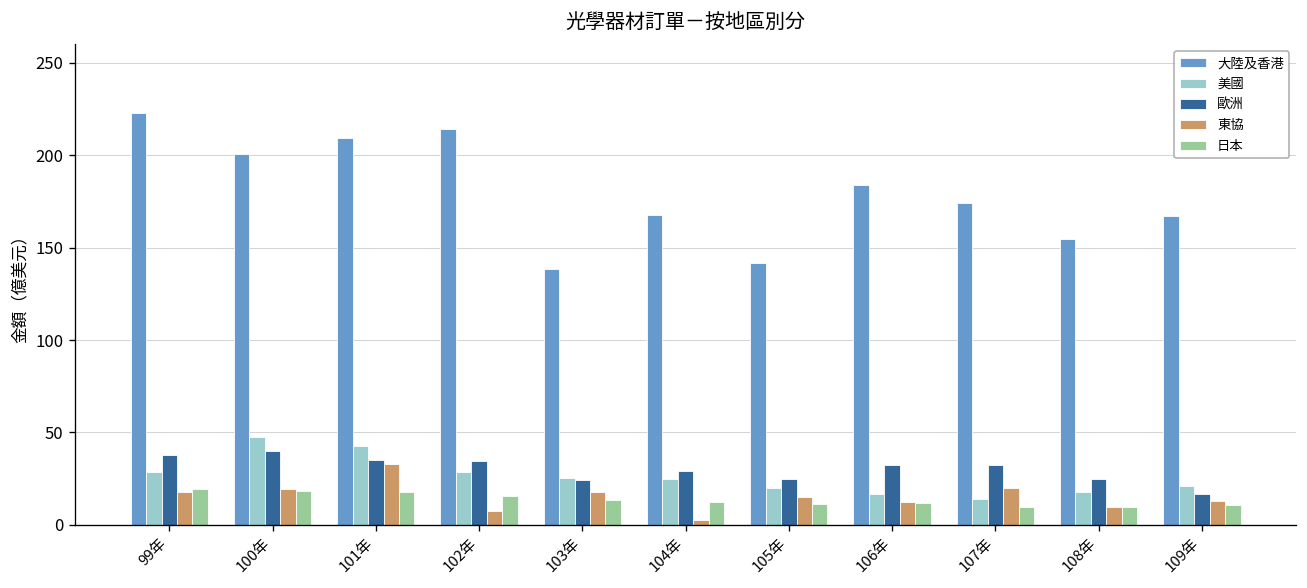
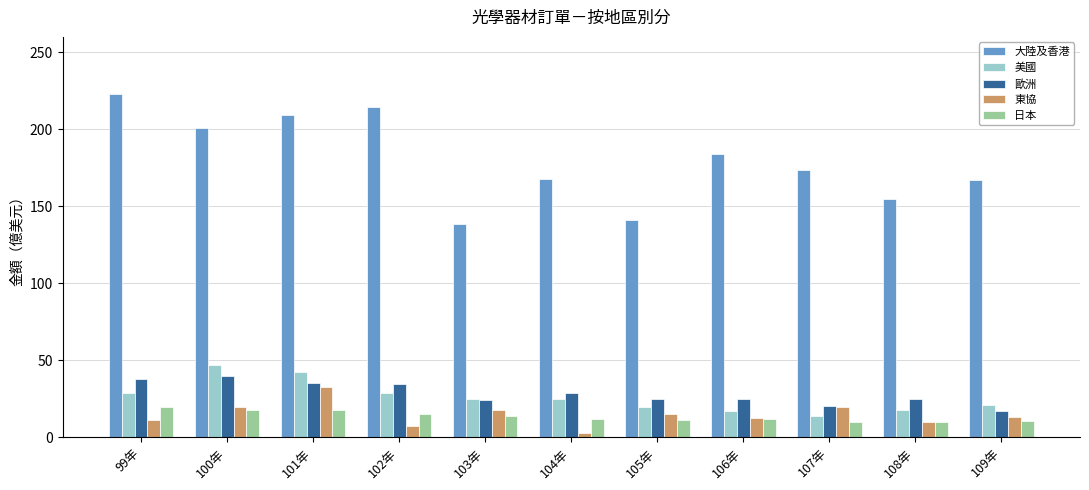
東協, 99年: 18 -> 11
歐洲, 106年: 33 -> 25
歐洲, 107年: 32 -> 20
